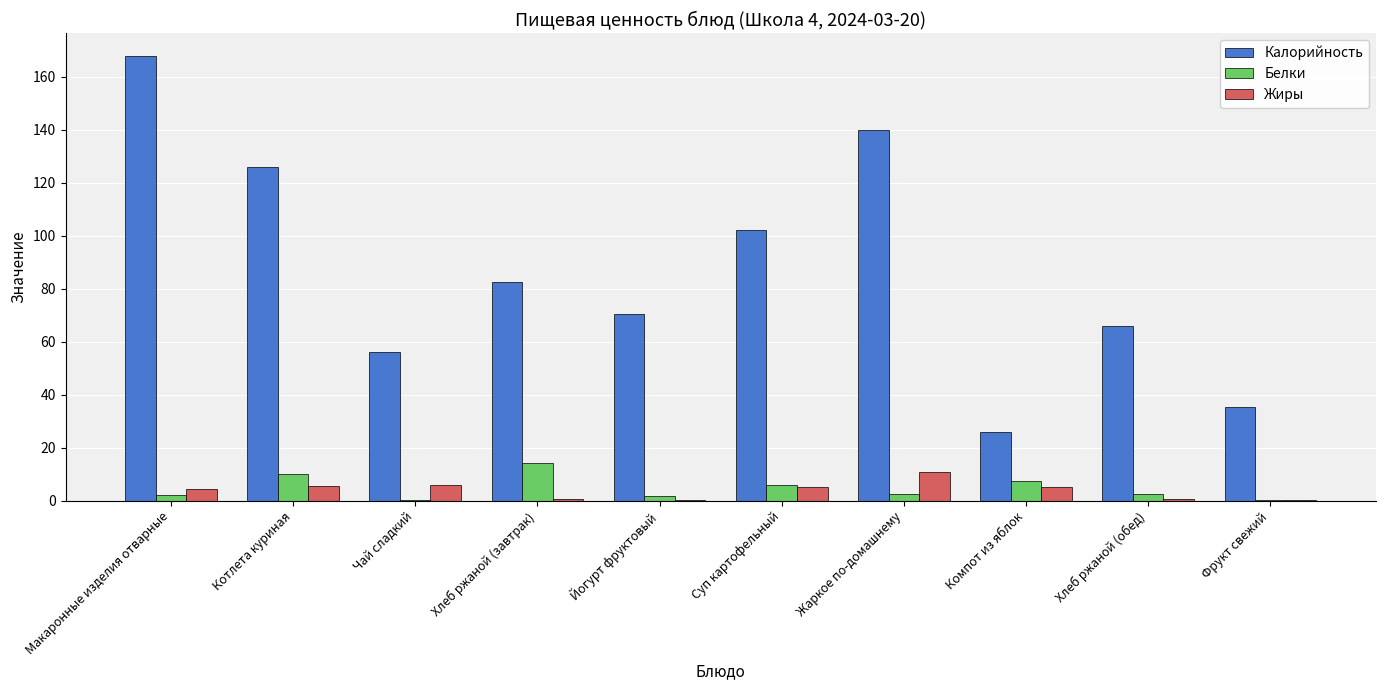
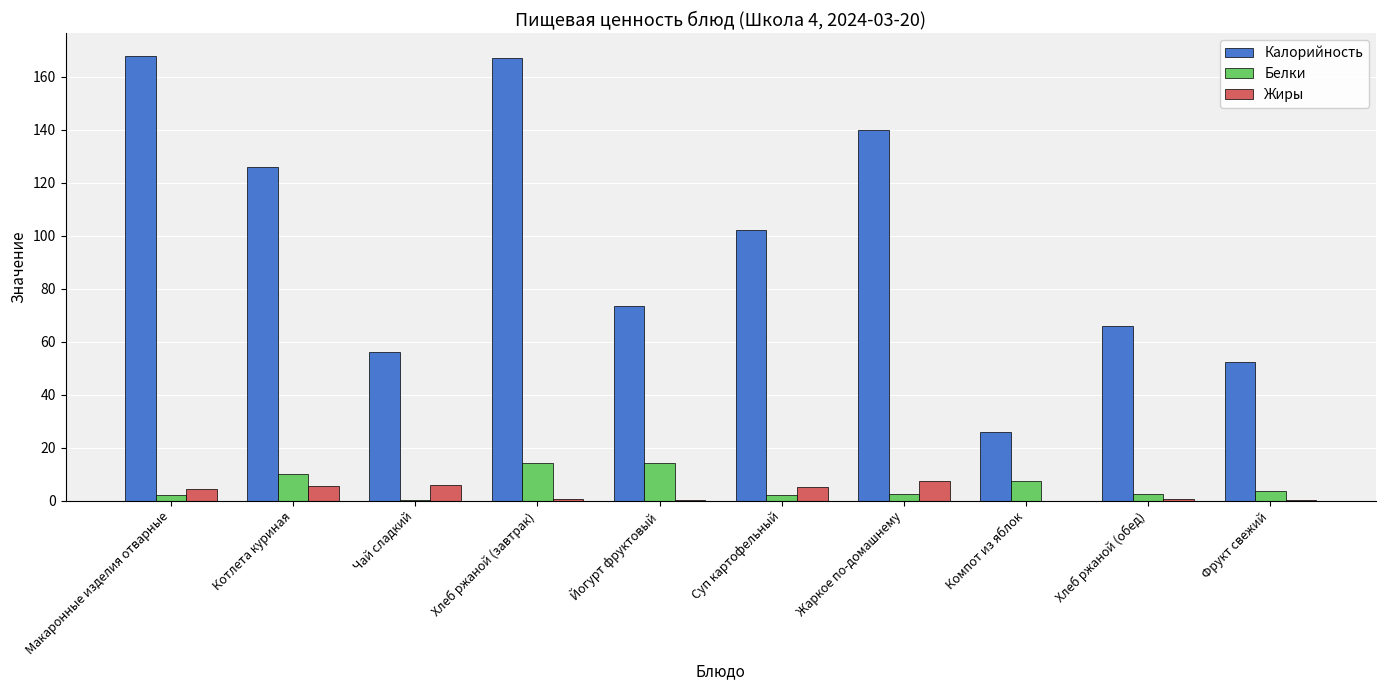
Калорийность, Хлеб ржаной (завтрак): 82 -> 167
Калорийность, Йогурт фруктовый: 70 -> 74
Белки, Йогурт фруктовый: 2 -> 14
Белки, Суп картофельный: 6 -> 2
Жиры, Жаркое по-домашнему: 11 -> 7
Жиры, Компот из яблок: 5 -> 0
Калорийность, Фрукт свежий: 35 -> 52
Белки, Фрукт свежий: 0 -> 4
